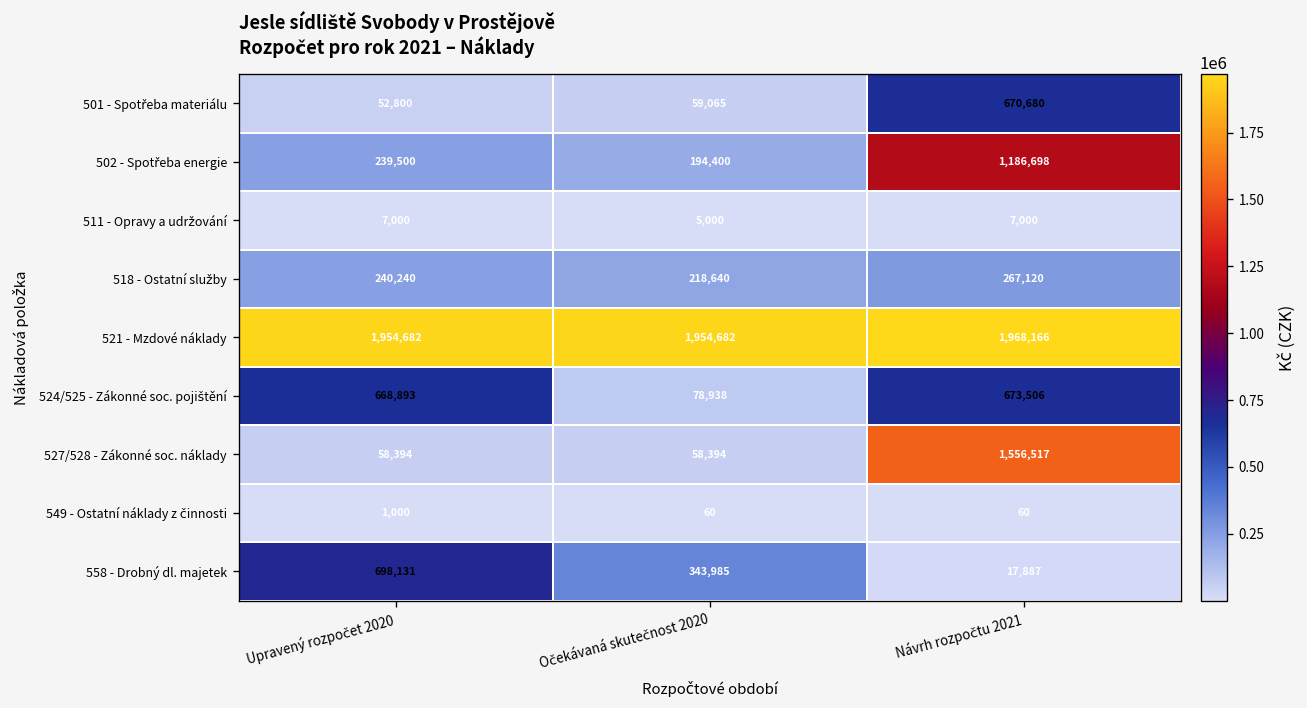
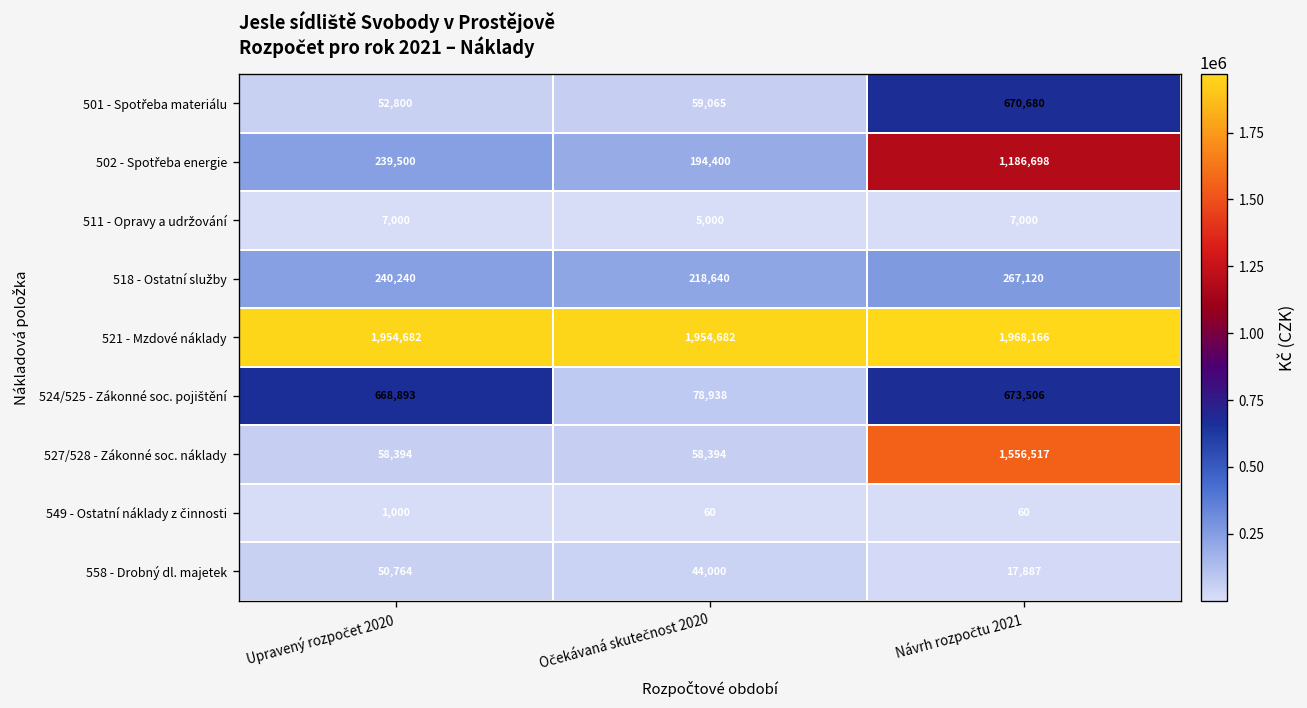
558 - Drobný dl. majetek, Upravený rozpočet 2020: 698,131 -> 50,764
558 - Drobný dl. majetek, Očekávaná skutečnost 2020: 343,985 -> 44,000
